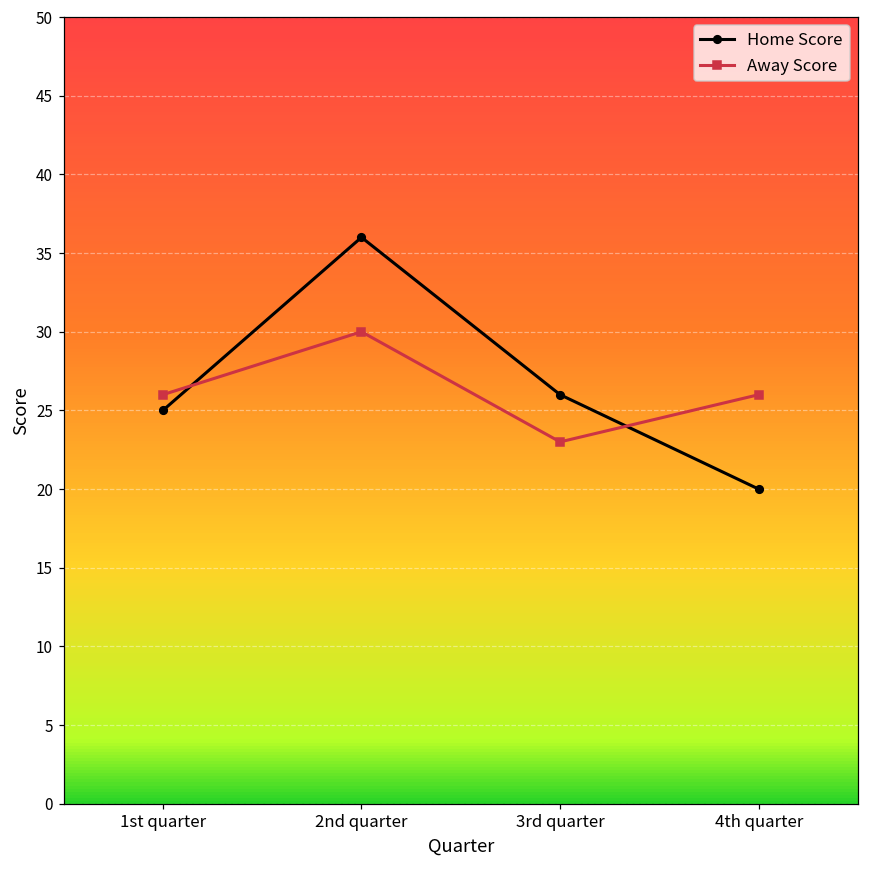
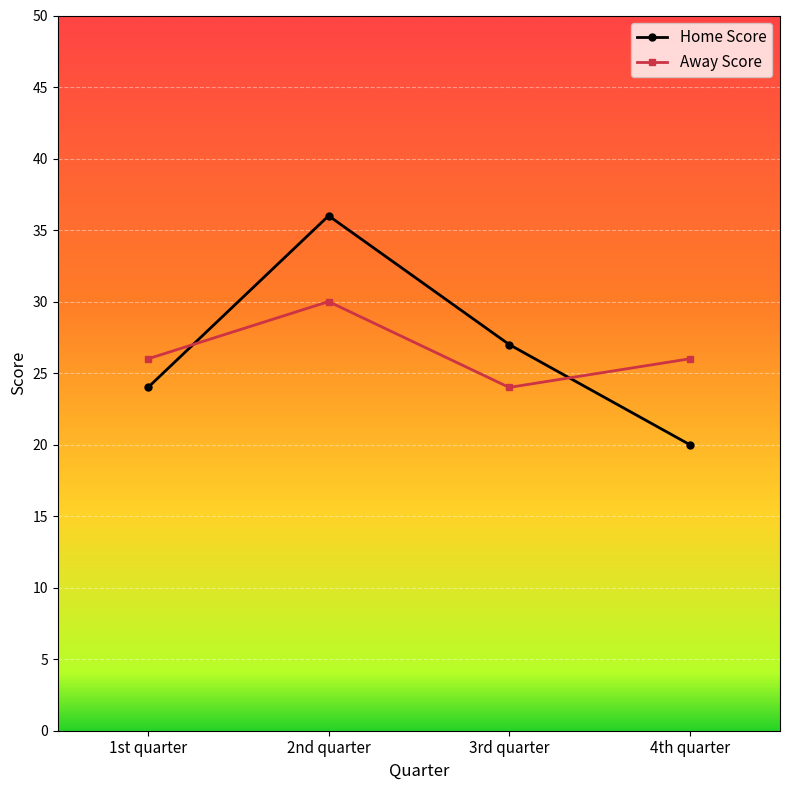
Home Score, 1st quarter: 25 -> 24
Home Score, 3rd quarter: 26 -> 27
Away Score, 3rd quarter: 23 -> 24
